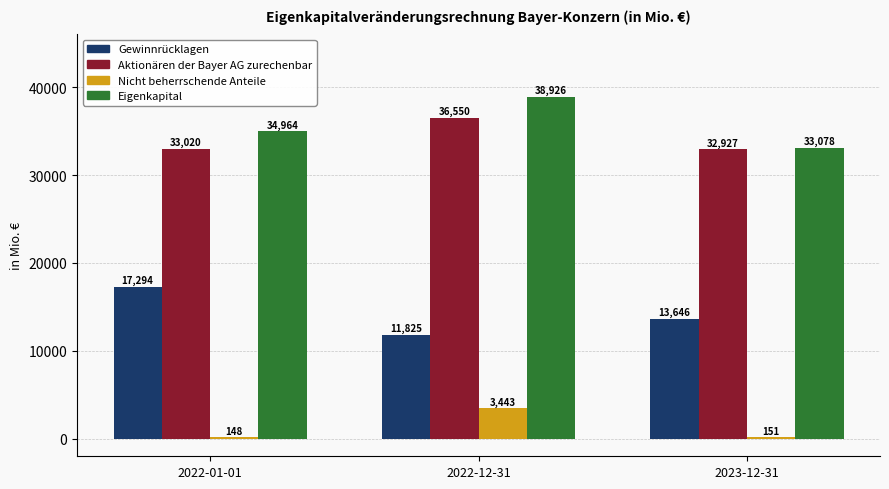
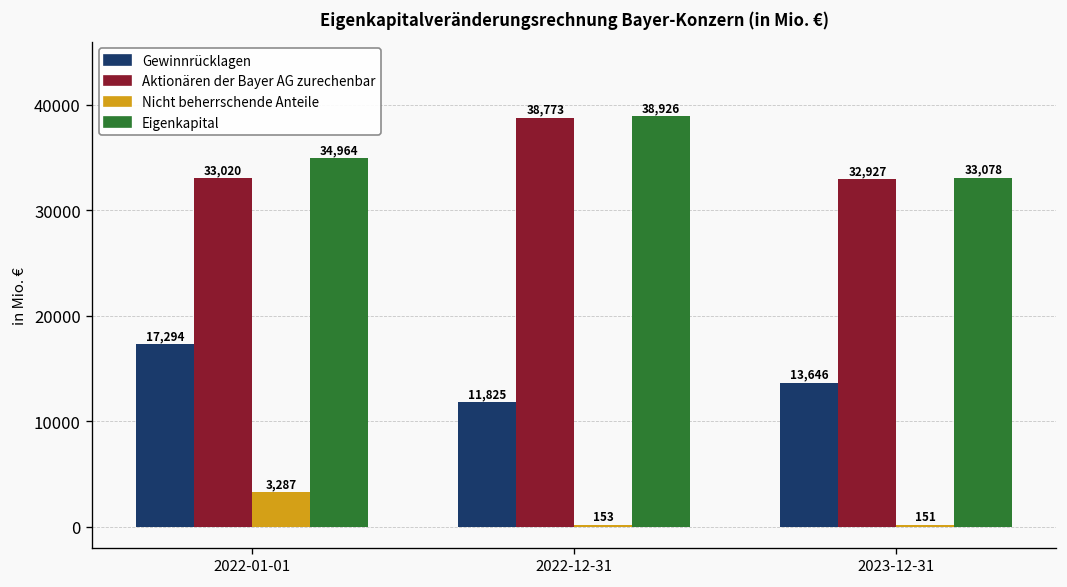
Nicht beherrschende Anteile, 2022-01-01: 148 -> 3,287
Aktionären der Bayer AG zurechenbar, 2022-12-31: 36,550 -> 38,773
Nicht beherrschende Anteile, 2022-12-31: 3,443 -> 153
